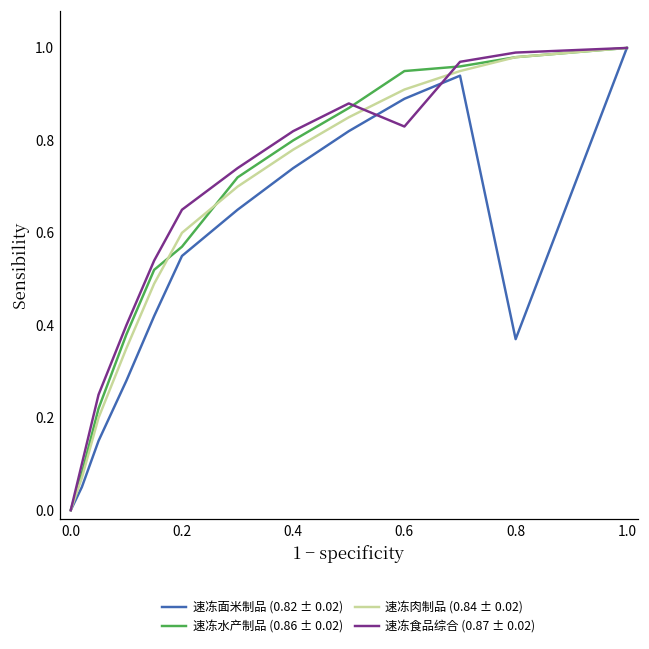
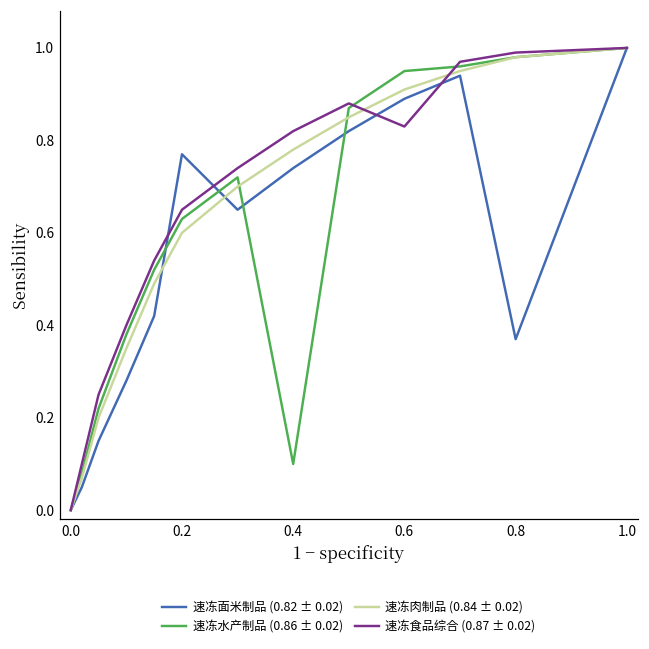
速冻面米制品 (0.82 ± 0.02), 0.2: 0.55 -> 0.77
速冻水产制品 (0.86 ± 0.02), 0.2: 0.57 -> 0.63
速冻水产制品 (0.86 ± 0.02), 0.4: 0.8 -> 0.1
